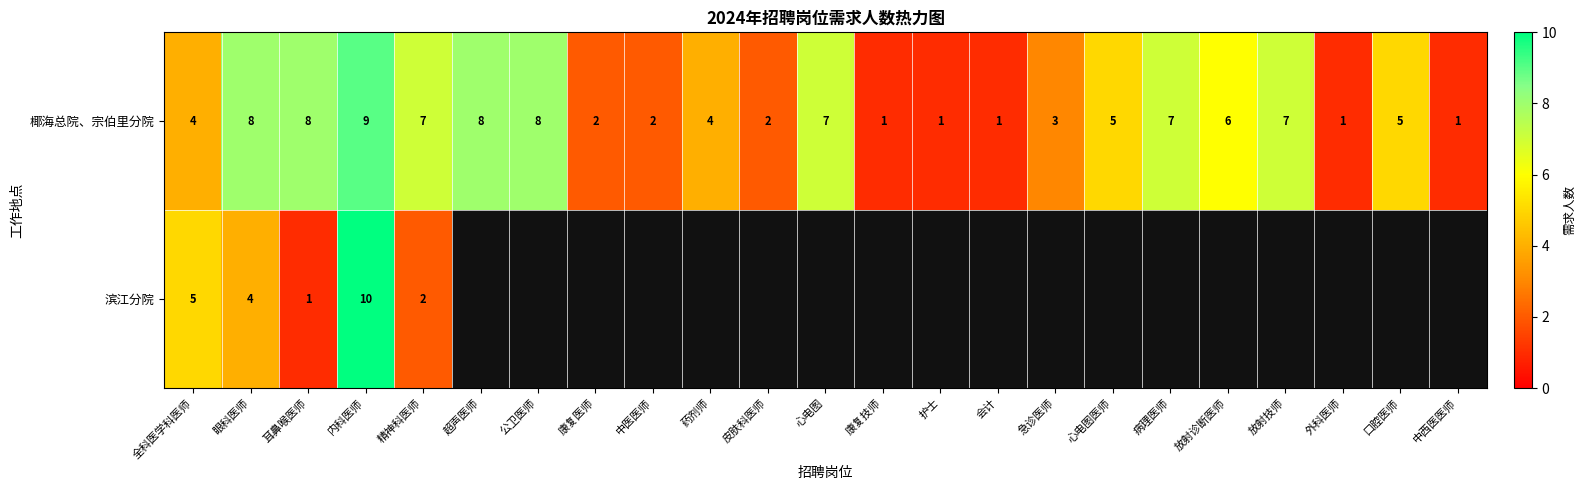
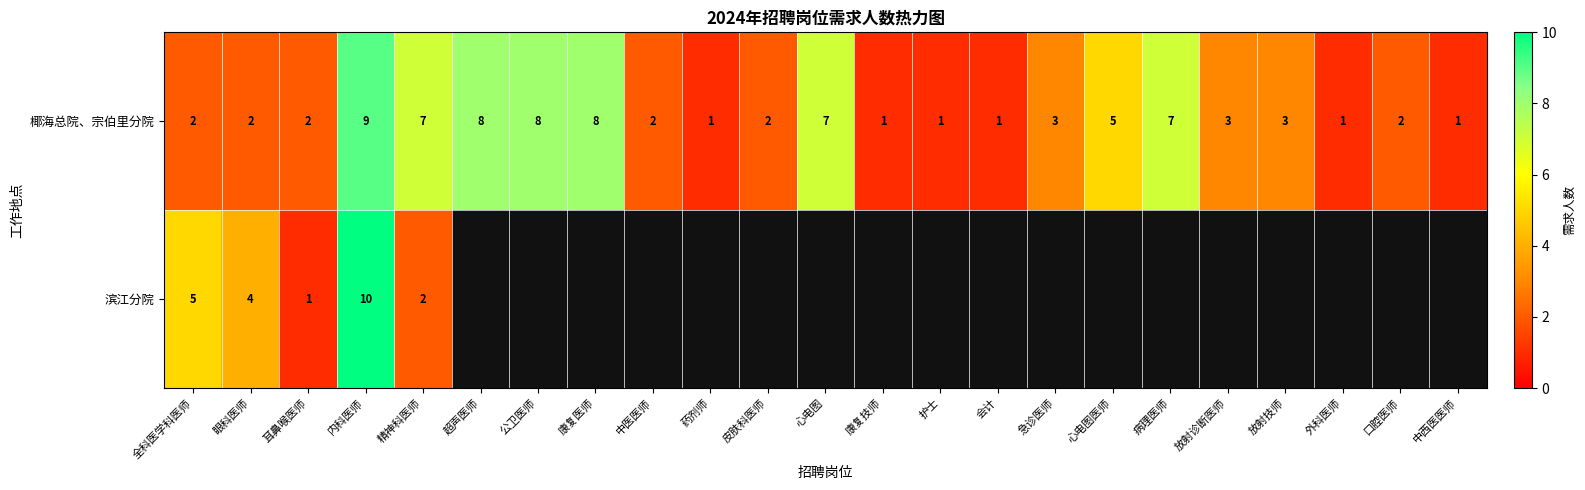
椰海总院、宗伯里分院, 全科医学科医师: 4 -> 2
椰海总院、宗伯里分院, 眼科医师: 8 -> 2
椰海总院、宗伯里分院, 耳鼻喉医师: 8 -> 2
椰海总院、宗伯里分院, 康复医师: 2 -> 8
椰海总院、宗伯里分院, 药剂师: 4 -> 1
椰海总院、宗伯里分院, 放射诊断医师: 6 -> 3
椰海总院、宗伯里分院, 放射技师: 7 -> 3
椰海总院、宗伯里分院, 口腔医师: 5 -> 2
